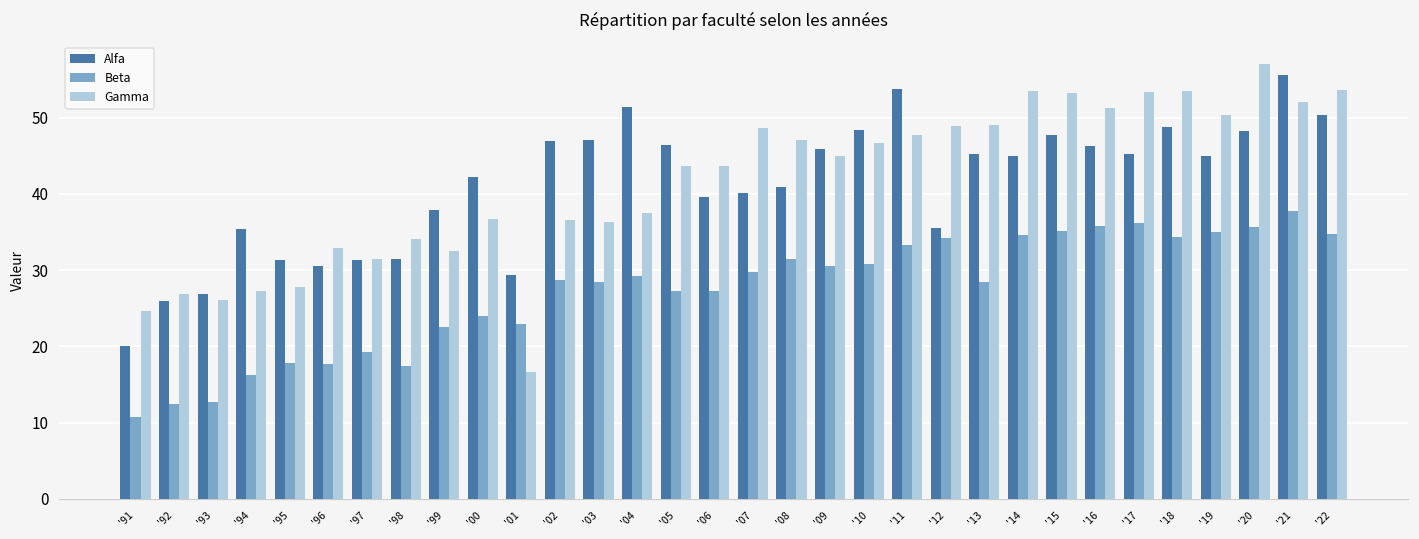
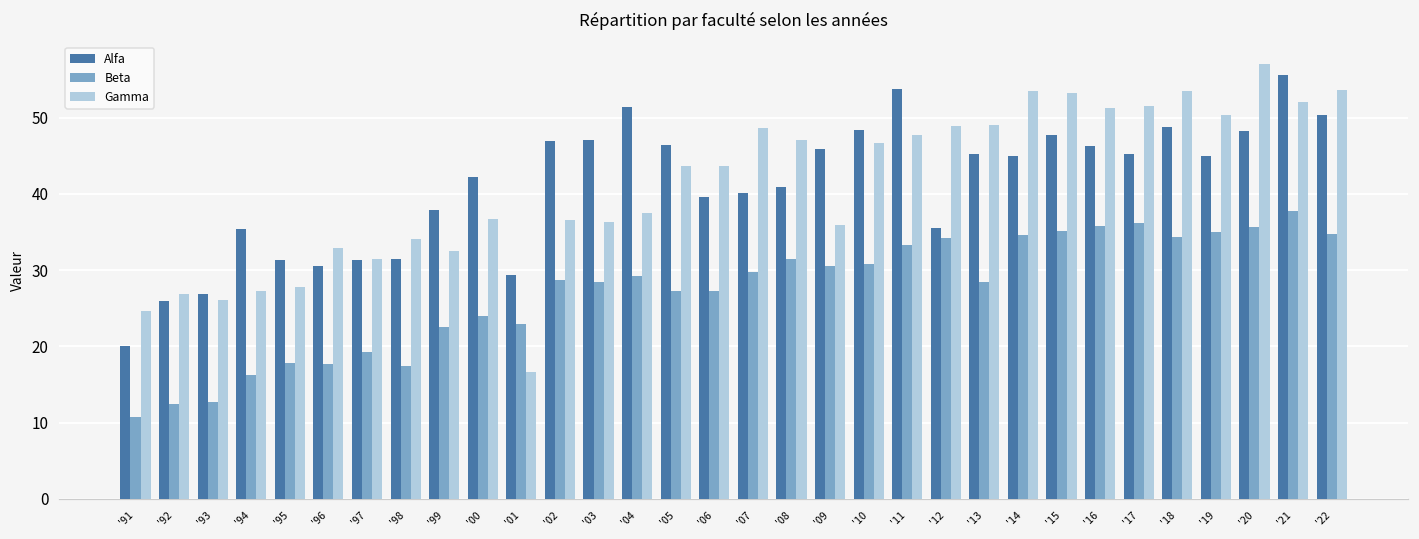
Gamma, '09: 45 -> 36
Gamma, '17: 53 -> 52
